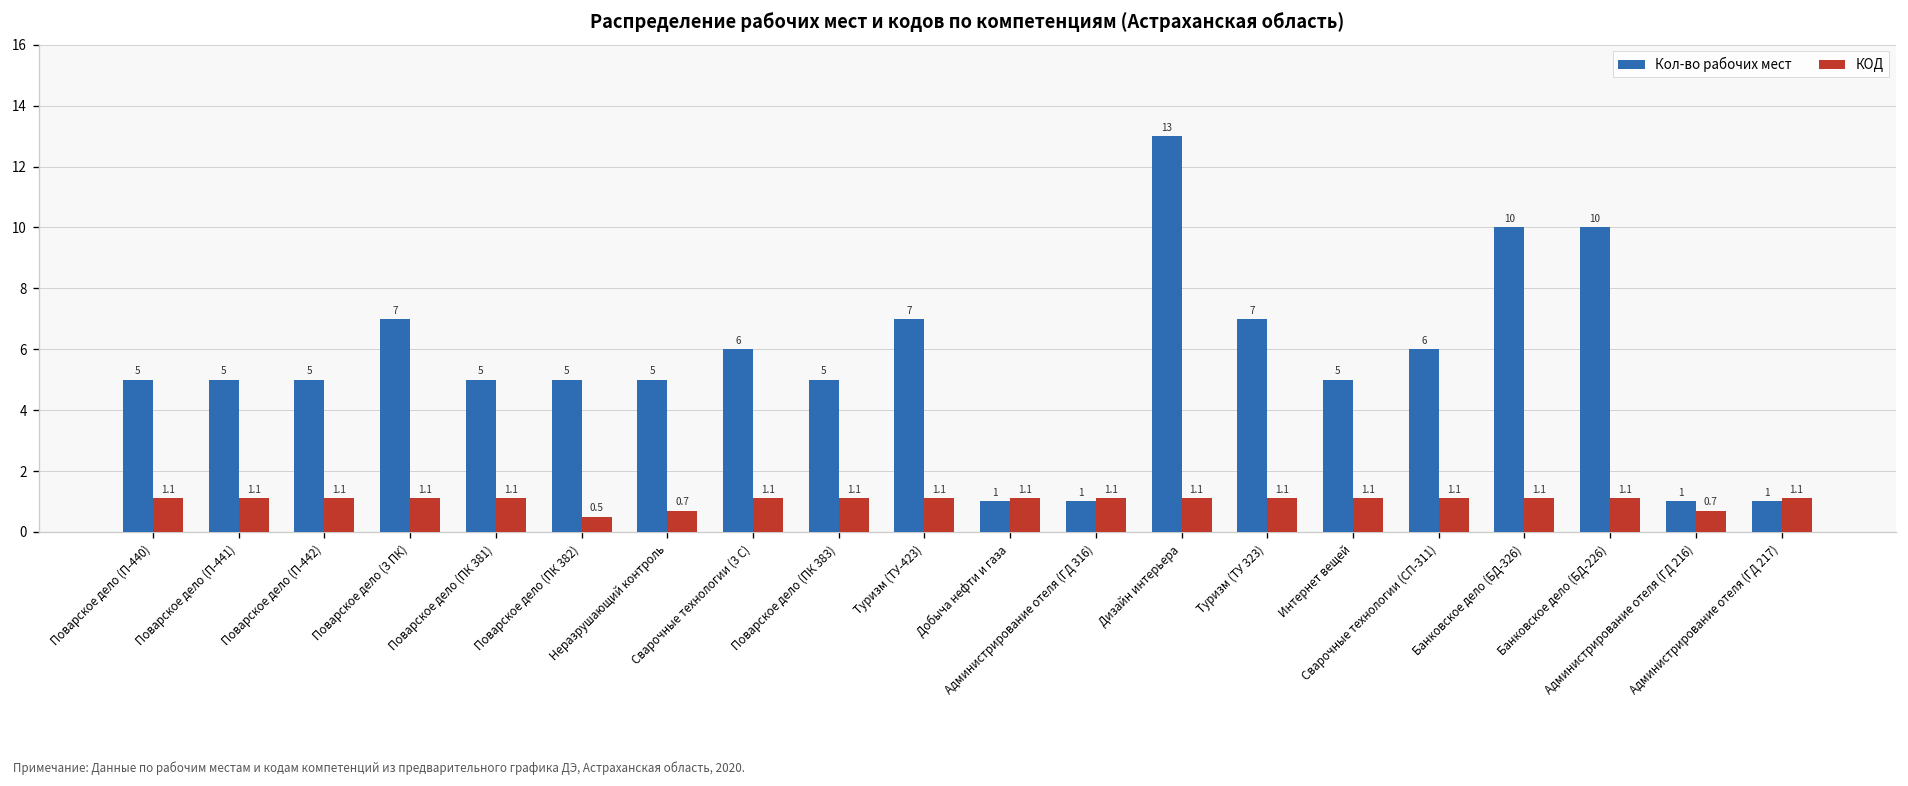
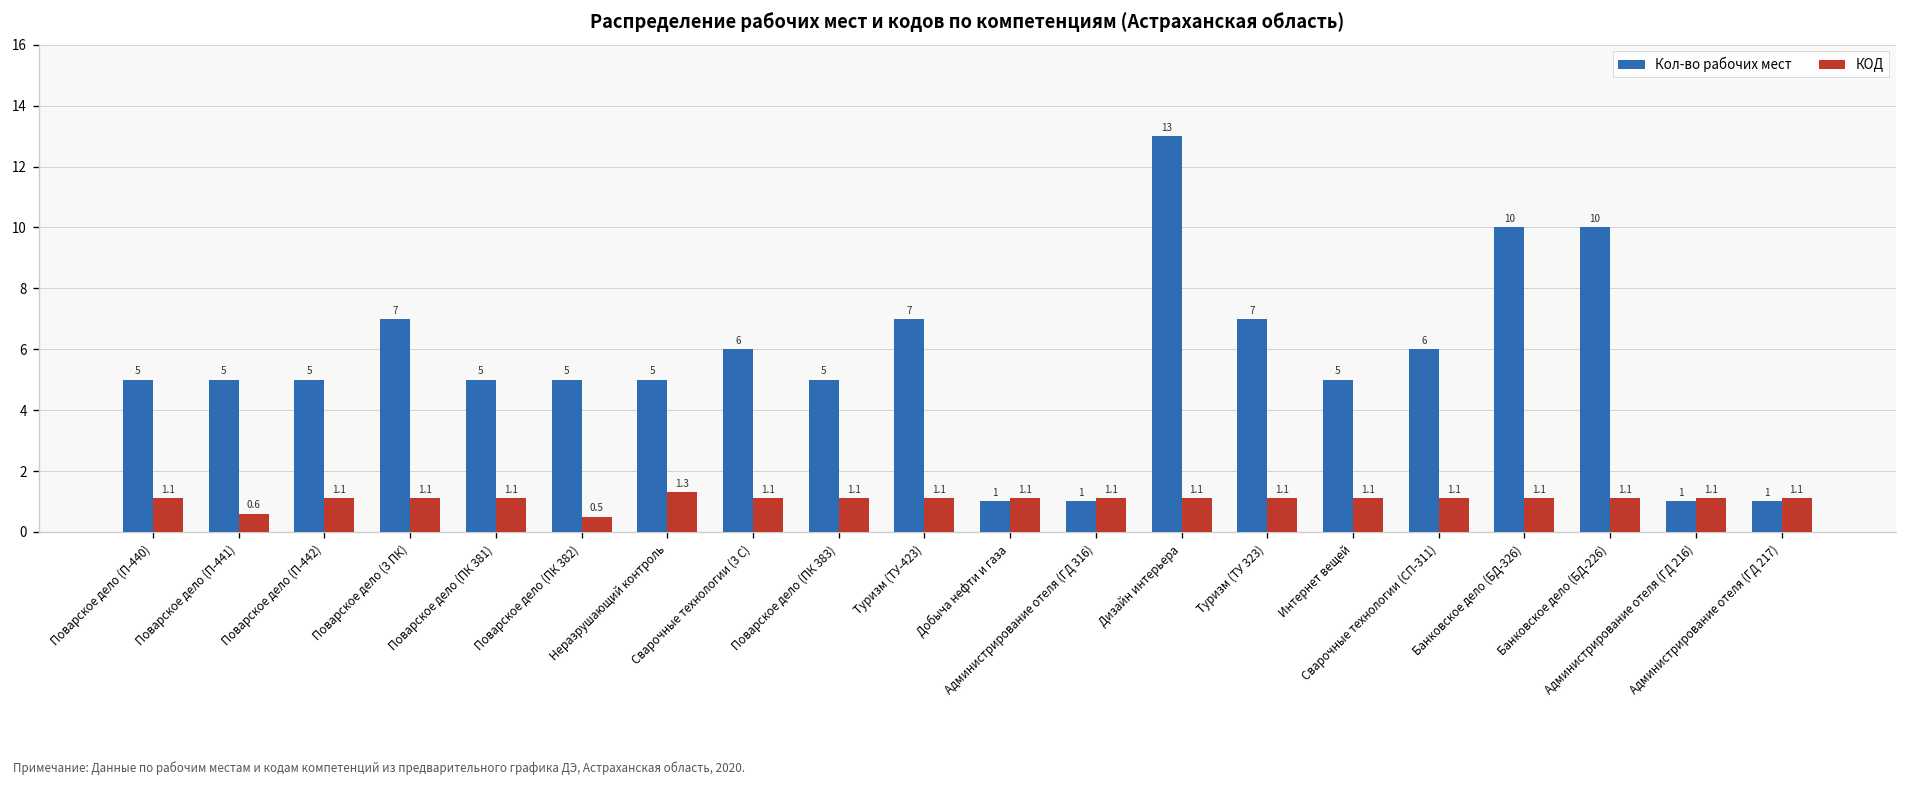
КОД, Поварское дело (П-441): 1.1 -> 0.6
КОД, Неразрушающий контроль: 0.7 -> 1.3
КОД, Администрирование отеля (ГД 216): 0.7 -> 1.1
